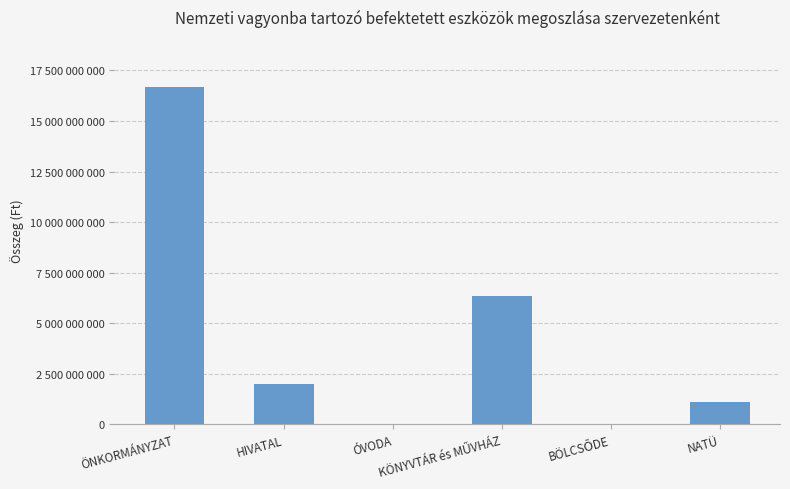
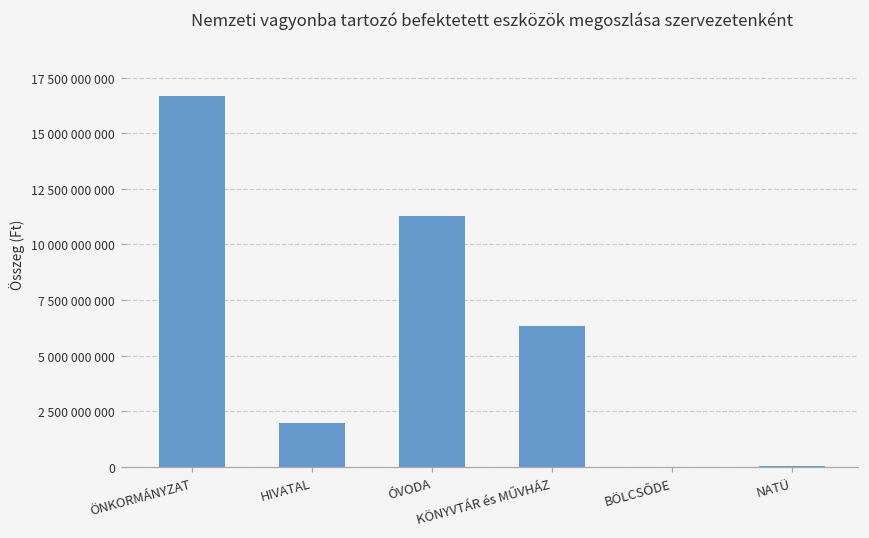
ÓVODA: 0 -> 11300000000
NATÜ: 1100000000 -> 0
